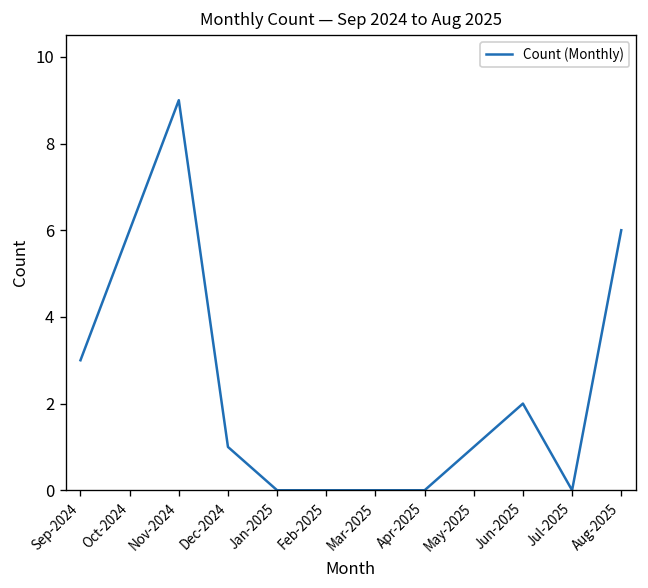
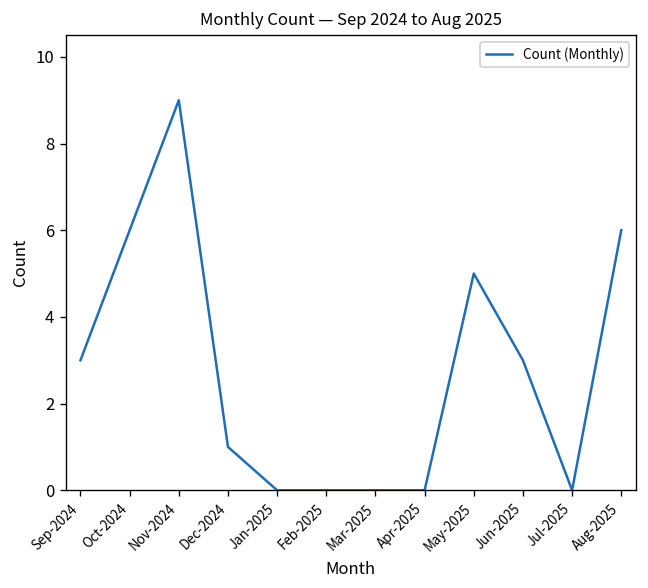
May-2025: 1 -> 5
Jun-2025: 2 -> 3
